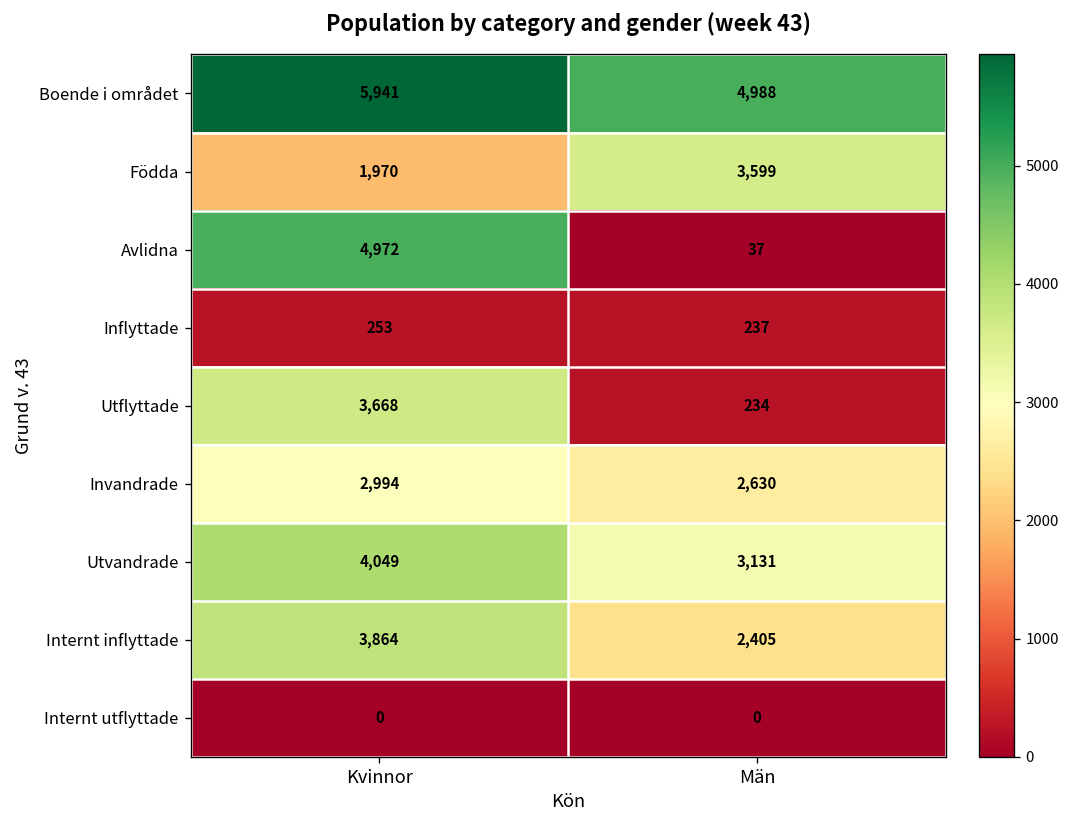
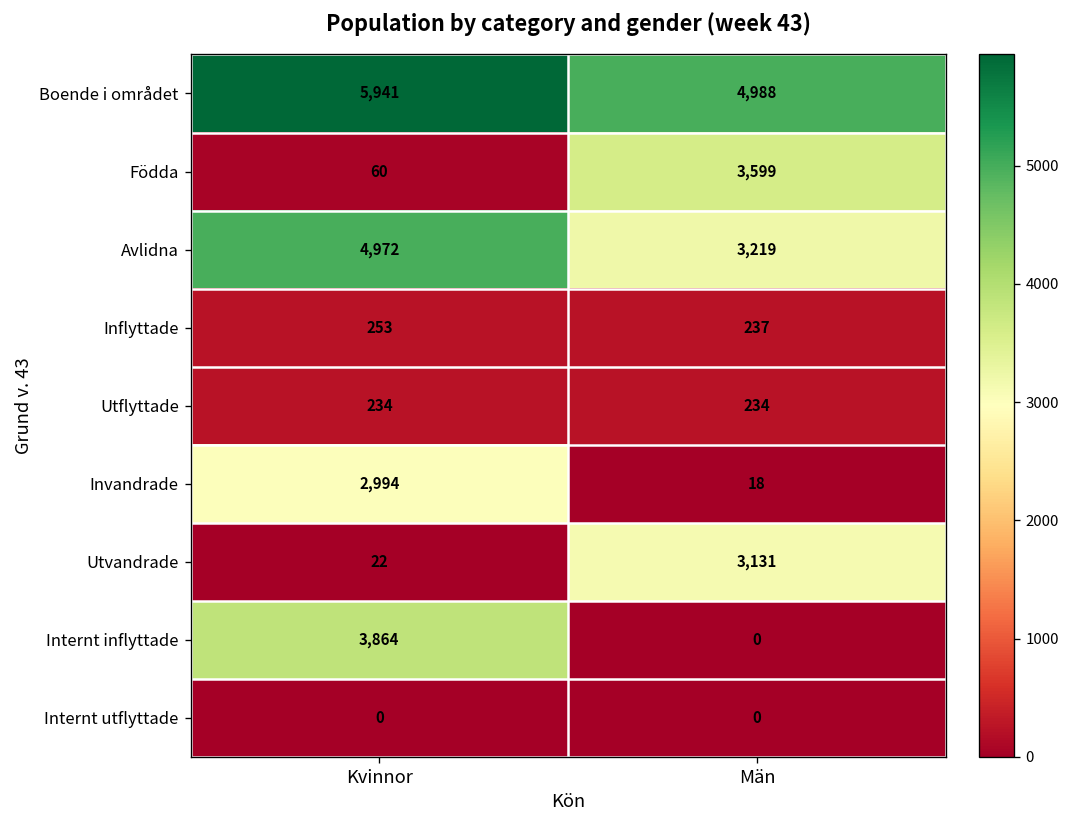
Födda, Kvinnor: 1,970 -> 60
Avlidna, Män: 37 -> 3,219
Utflyttade, Kvinnor: 3,668 -> 234
Invandrade, Män: 2,630 -> 18
Utvandrade, Kvinnor: 4,049 -> 22
Internt inflyttade, Män: 2,405 -> 0
